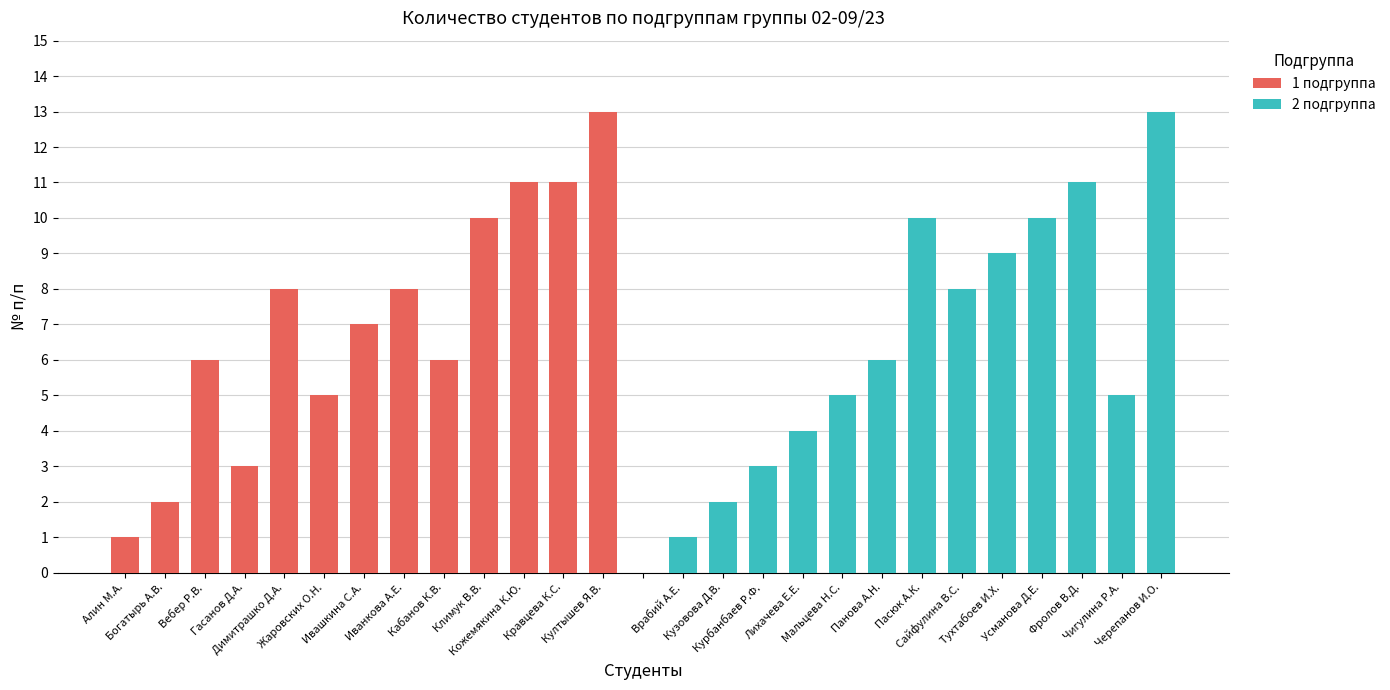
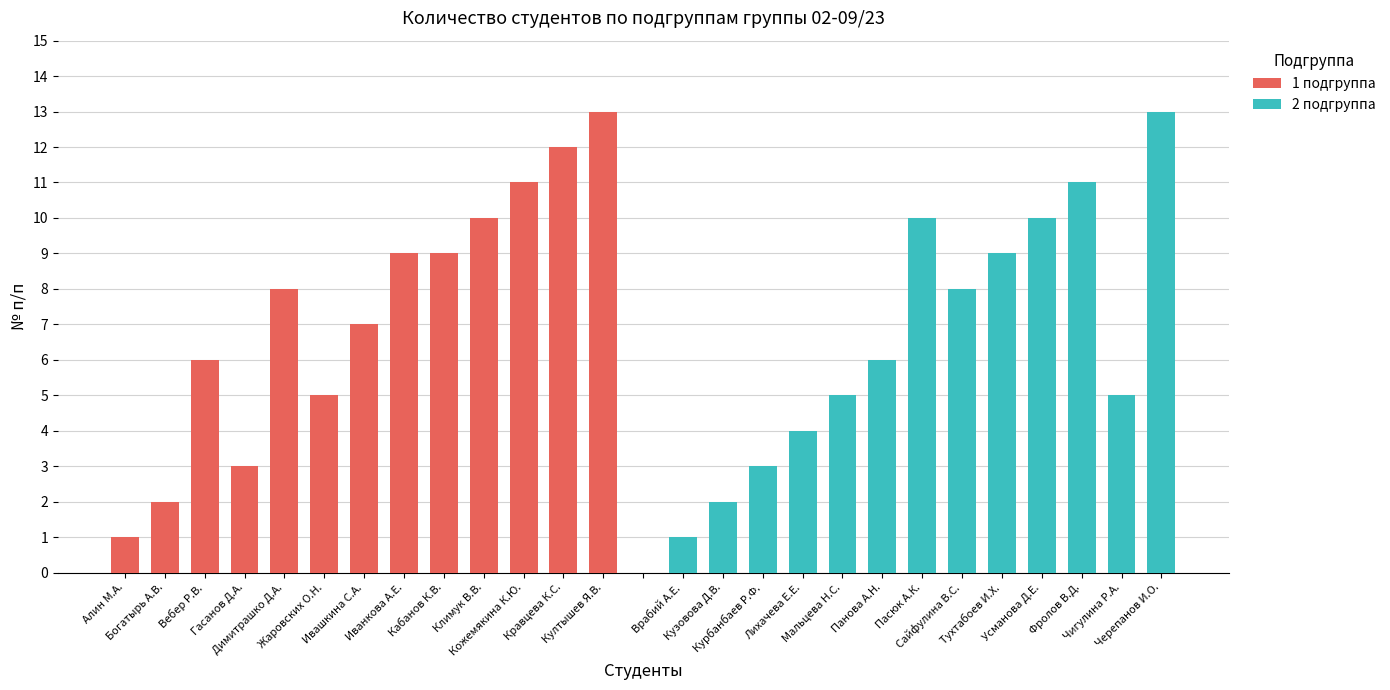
1 подгруппа, Иванкова А.Е.: 8 -> 9
1 подгруппа, Кабанов К.В.: 6 -> 9
1 подгруппа, Кравцева К.С.: 11 -> 12
